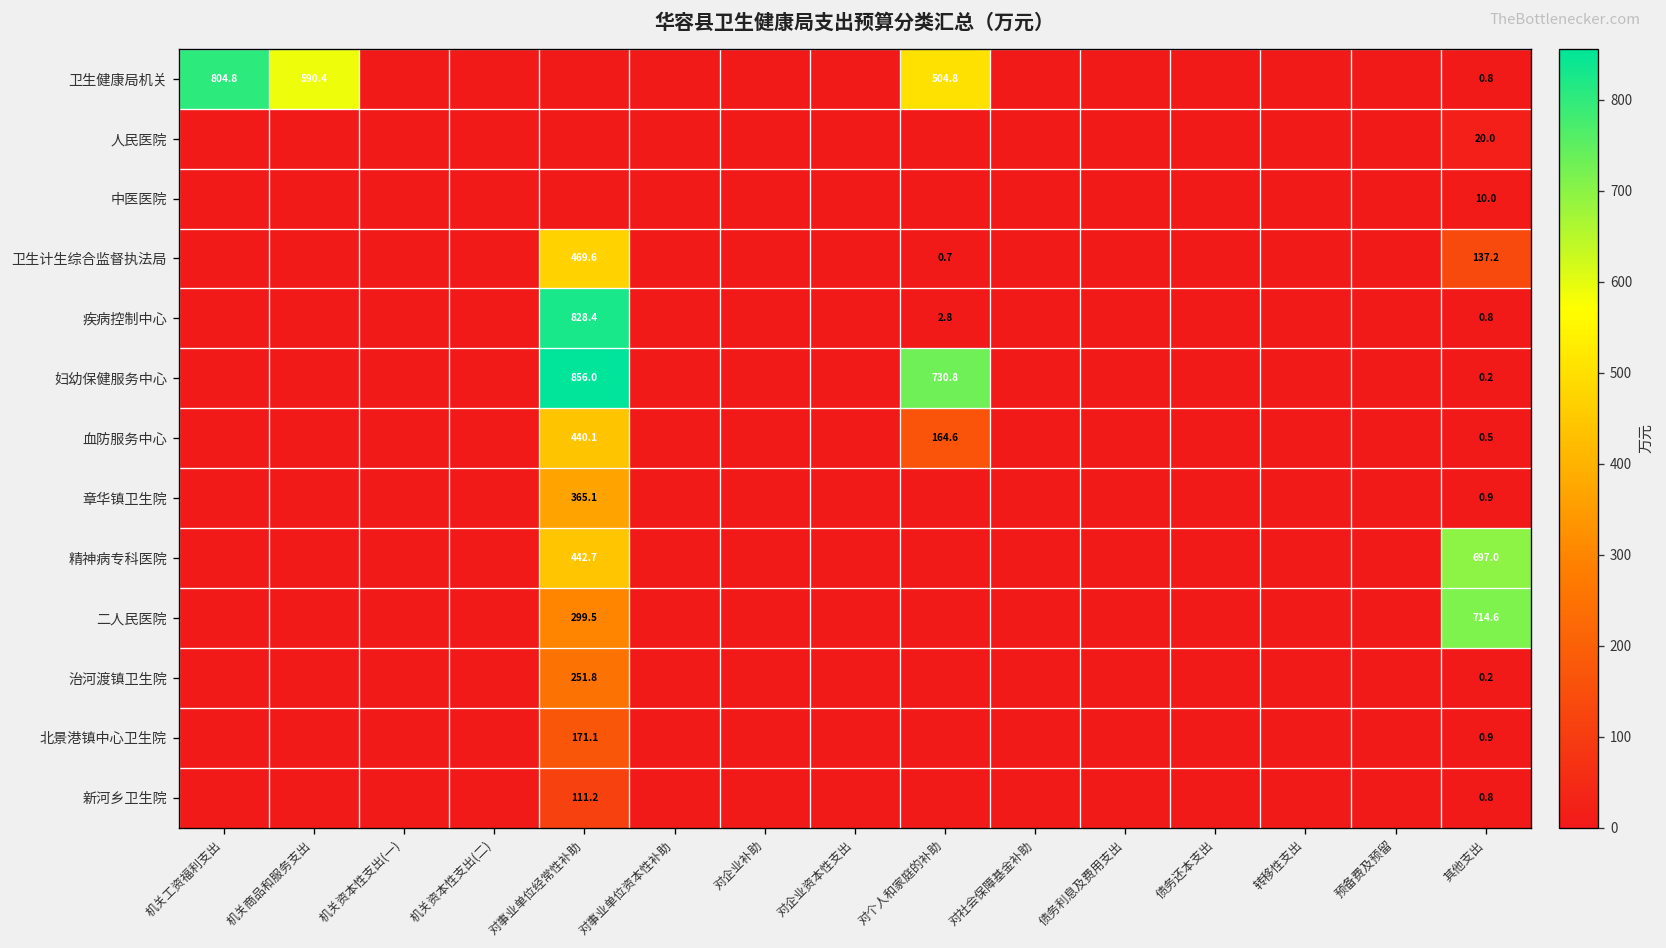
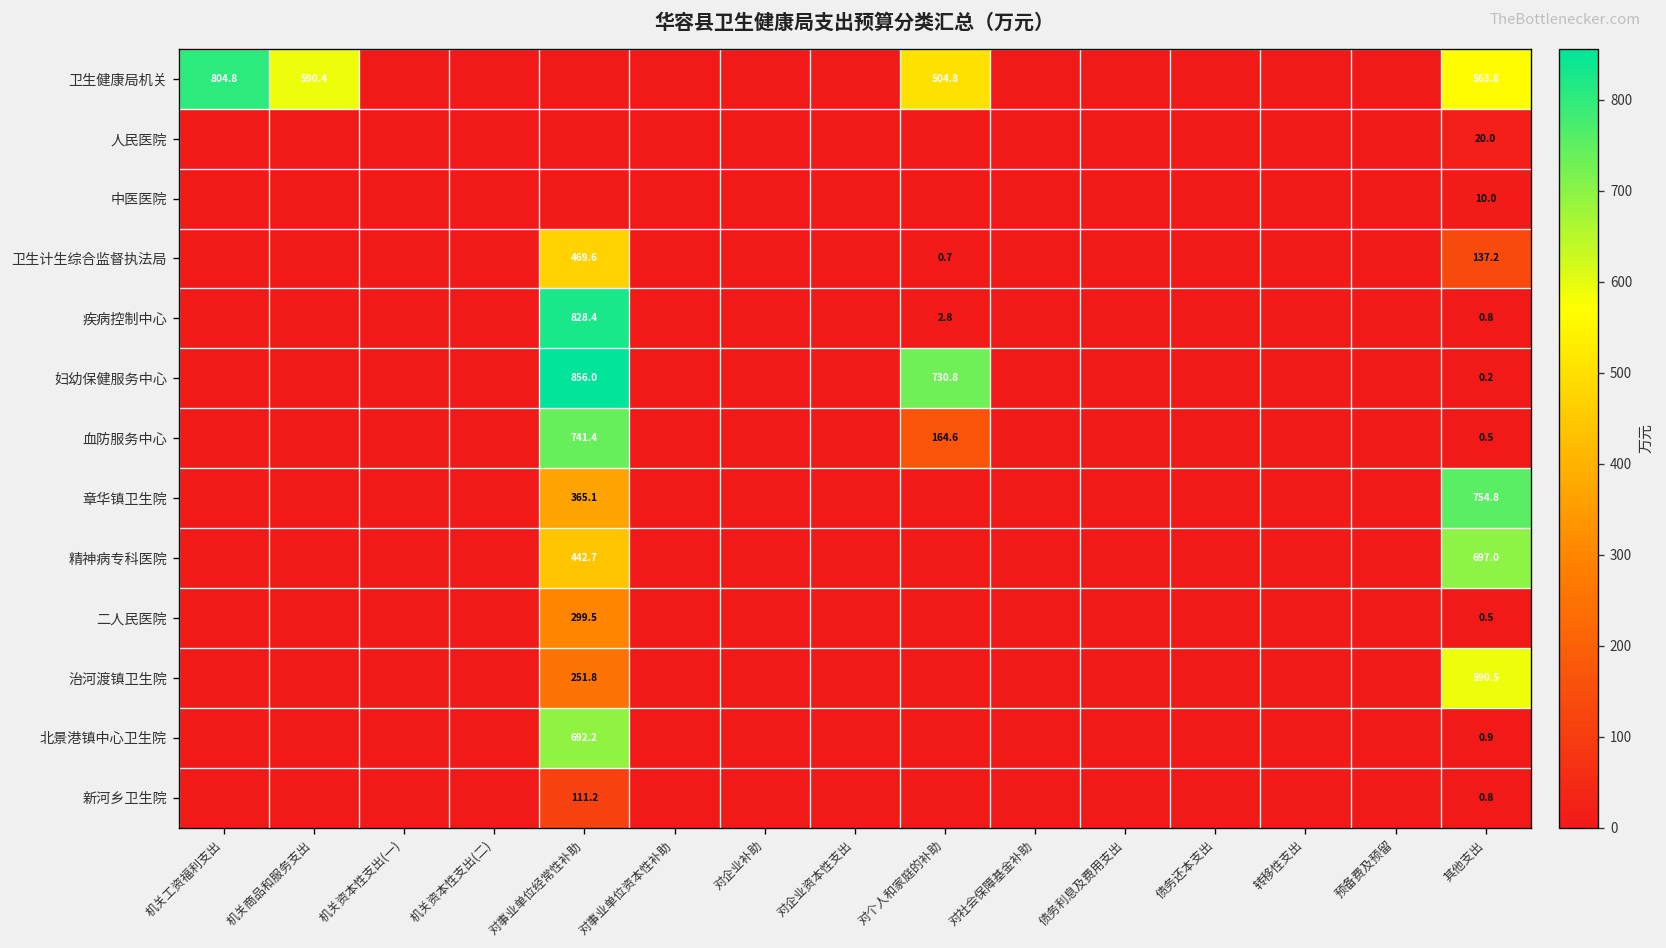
卫生健康局机关, 其他支出: 0.8 -> 563.8
血防服务中心, 对事业单位经常性补助: 440.1 -> 741.4
章华镇卫生院, 其他支出: 0.9 -> 754.8
二人民医院, 其他支出: 714.6 -> 0.5
治河渡镇卫生院, 其他支出: 0.2 -> 590.5
北景港镇中心卫生院, 对事业单位经常性补助: 171.1 -> 692.2
